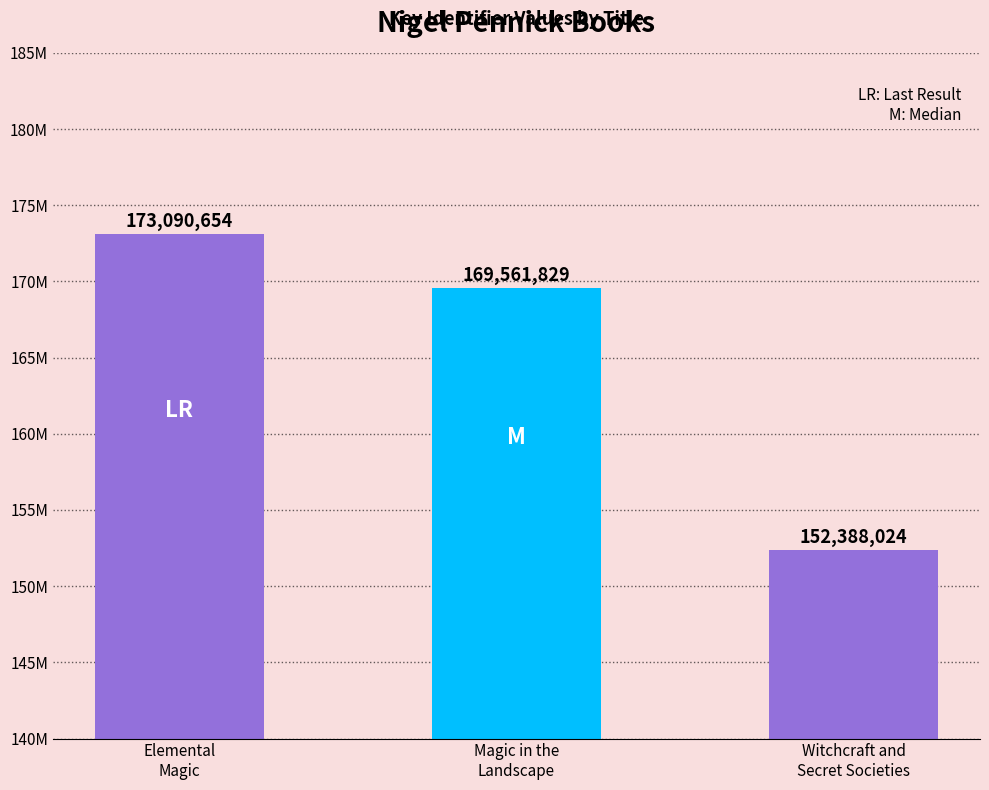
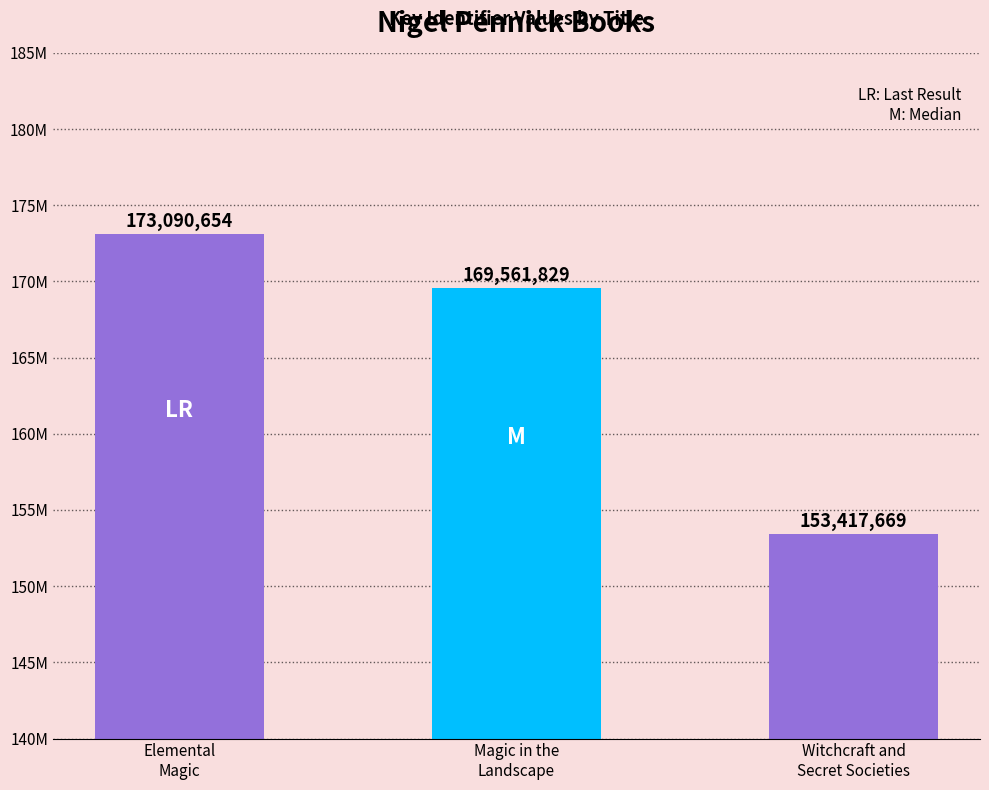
Witchcraft and Secret Societies: 152,388,024 -> 153,417,669
